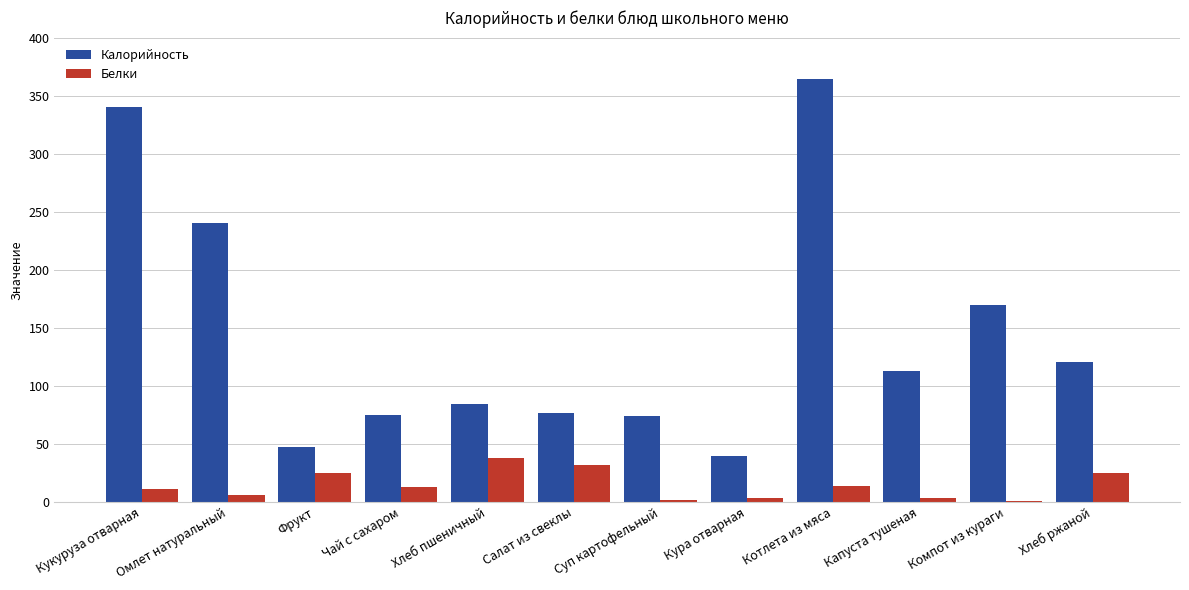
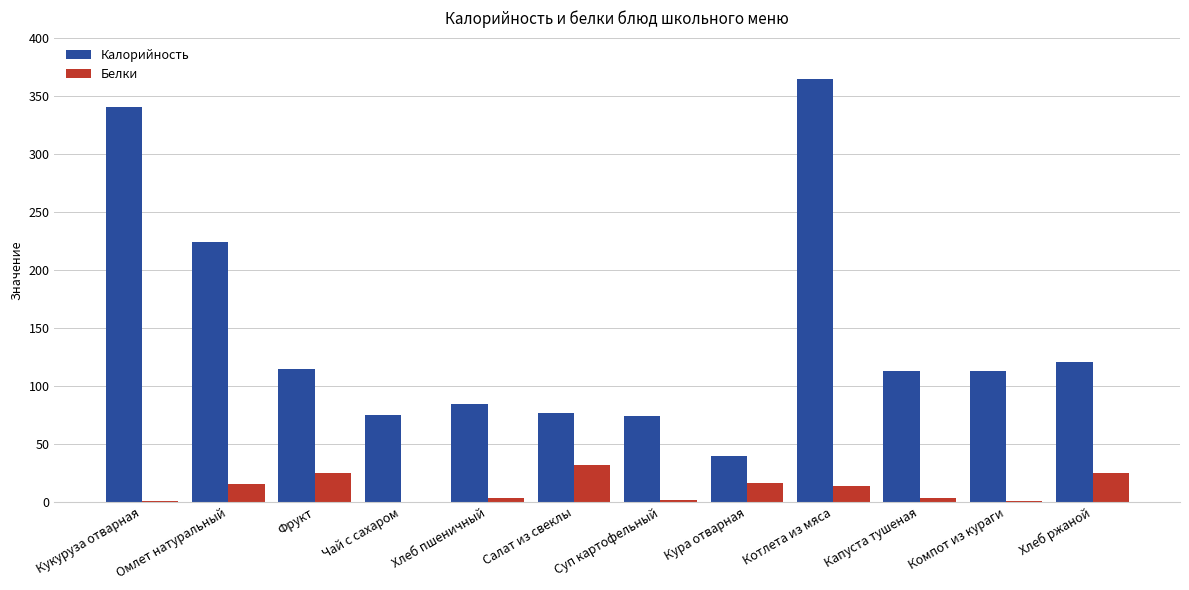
Белки, Кукуруза отварная: 11 -> 1
Калорийность, Омлет натуральный: 241 -> 224
Белки, Омлет натуральный: 6 -> 15
Калорийность, Фрукт: 47 -> 115
Белки, Чай с сахаром: 13 -> 0
Белки, Хлеб пшеничный: 38 -> 3
Белки, Кура отварная: 4 -> 17
Калорийность, Компот из кураги: 170 -> 113
